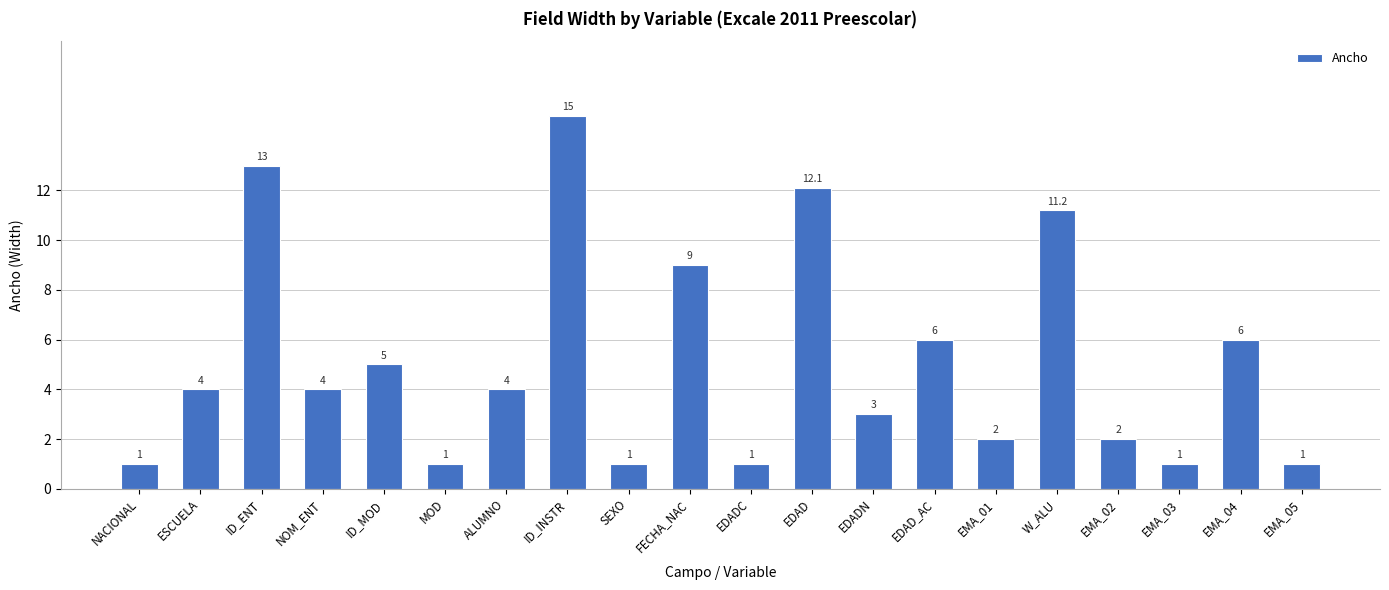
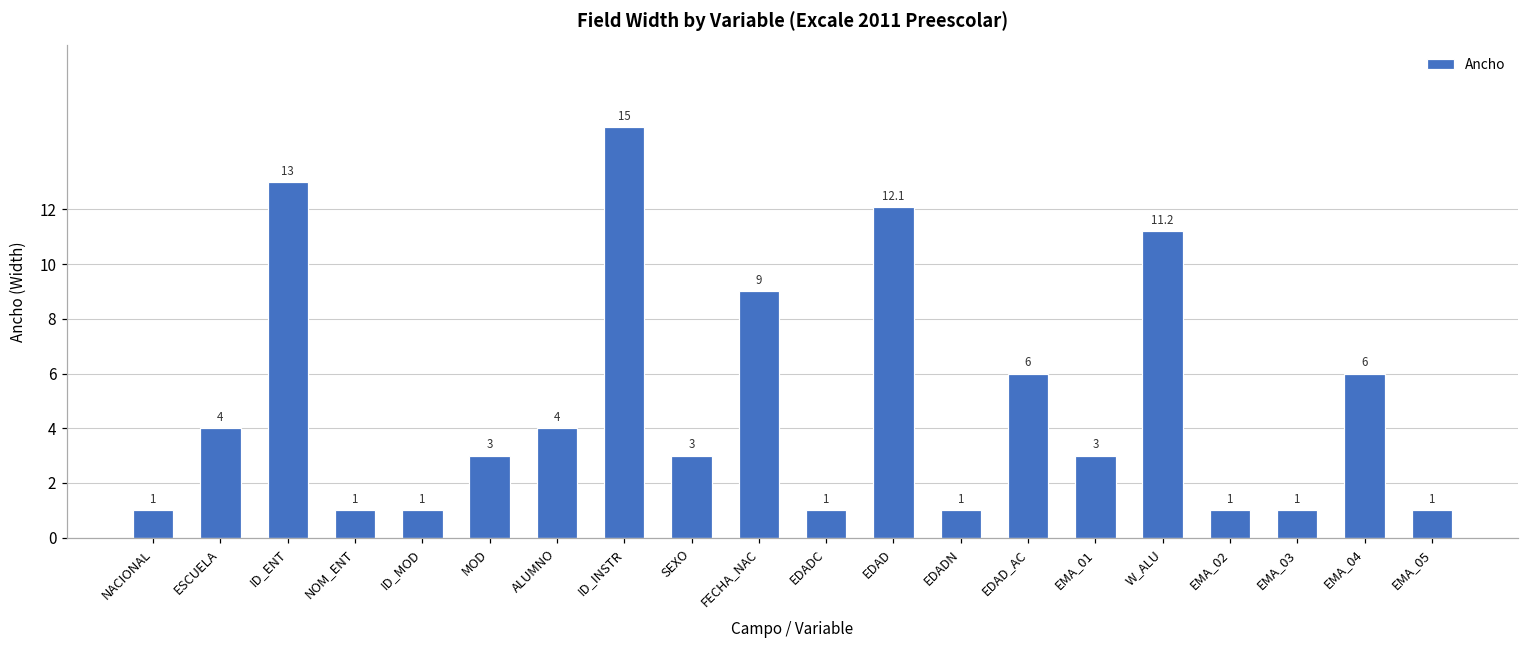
NOM_ENT: 4 -> 1
ID_MOD: 5 -> 1
MOD: 1 -> 3
SEXO: 1 -> 3
EDADN: 3 -> 1
EMA_01: 2 -> 3
EMA_02: 2 -> 1
